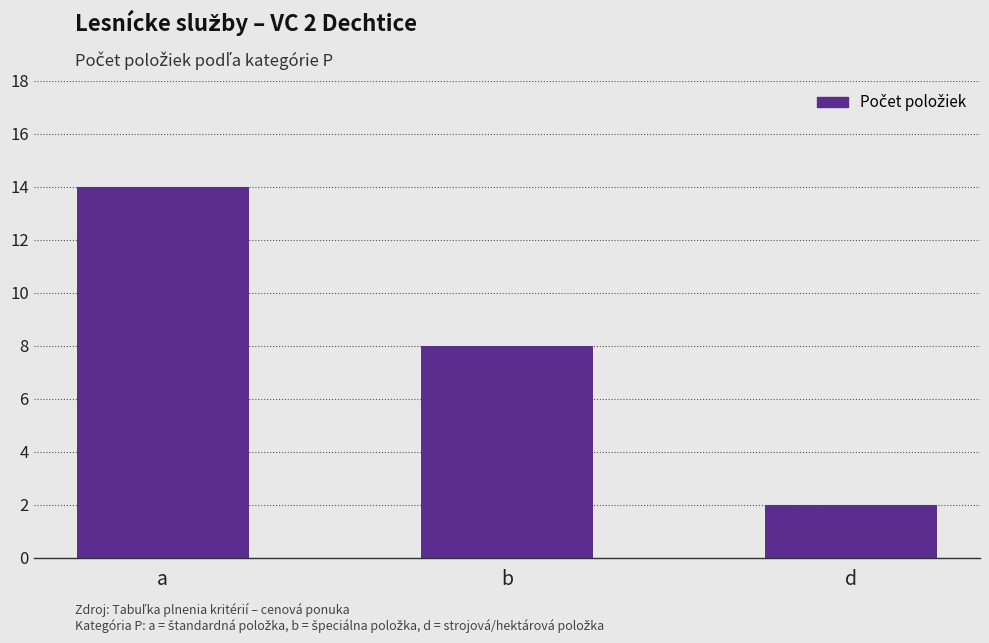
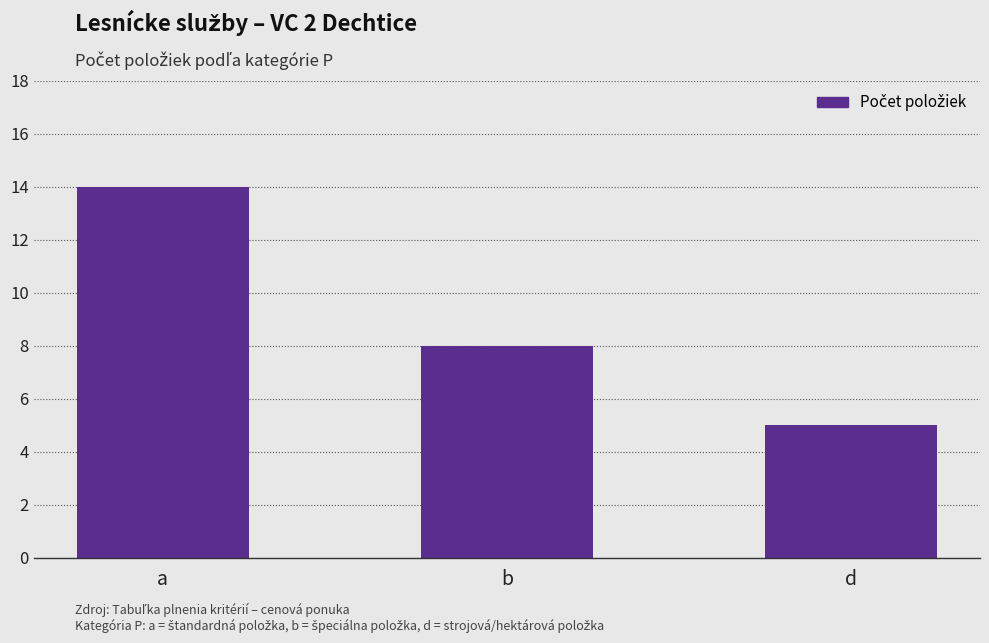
d: 2 -> 5
